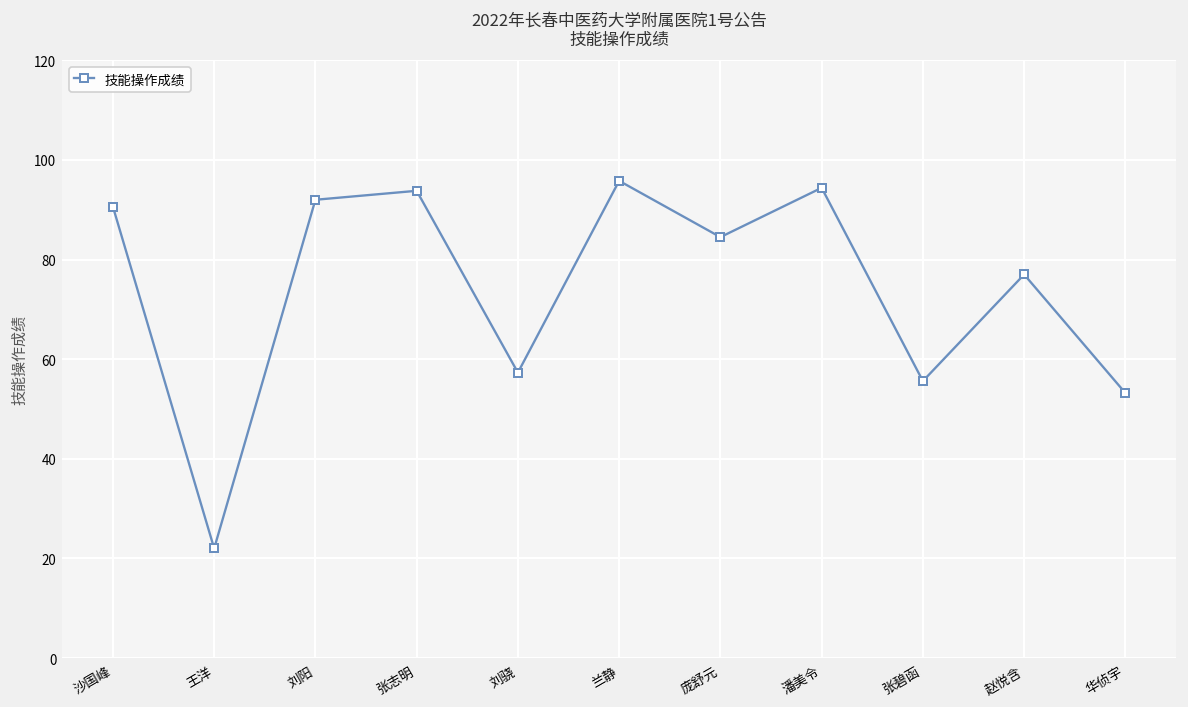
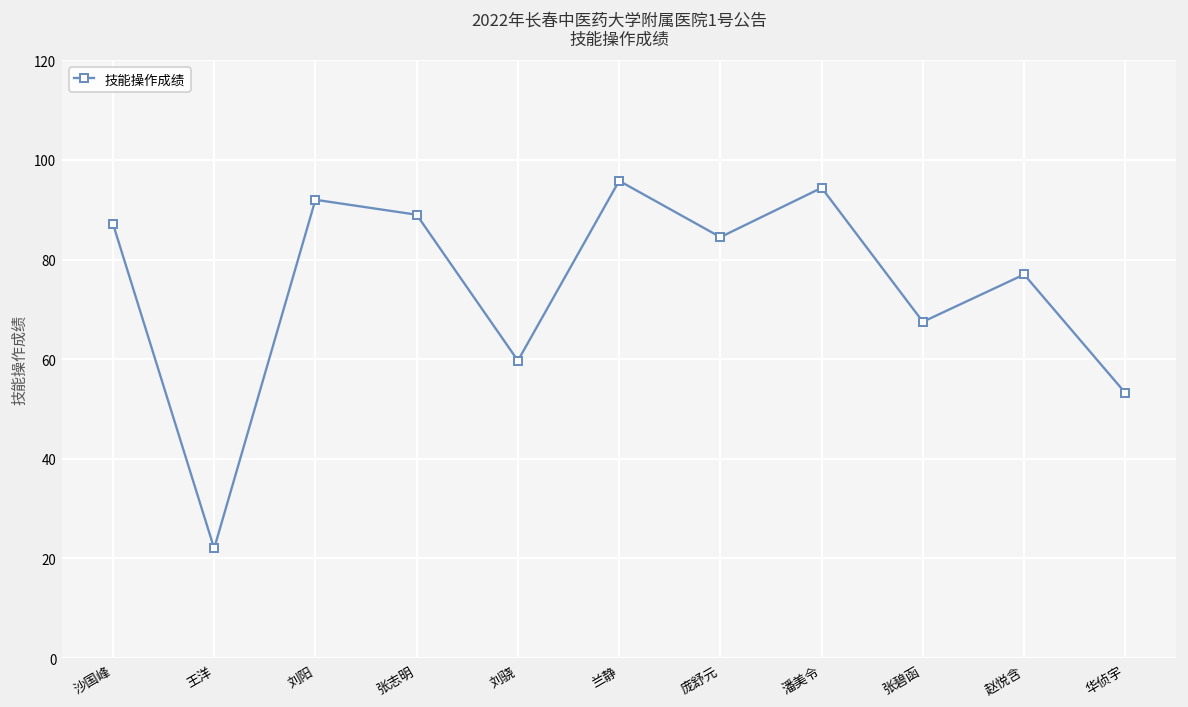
沙国峰: 91 -> 87
张志明: 94 -> 89
刘骁: 57 -> 60
张碧函: 56 -> 68
